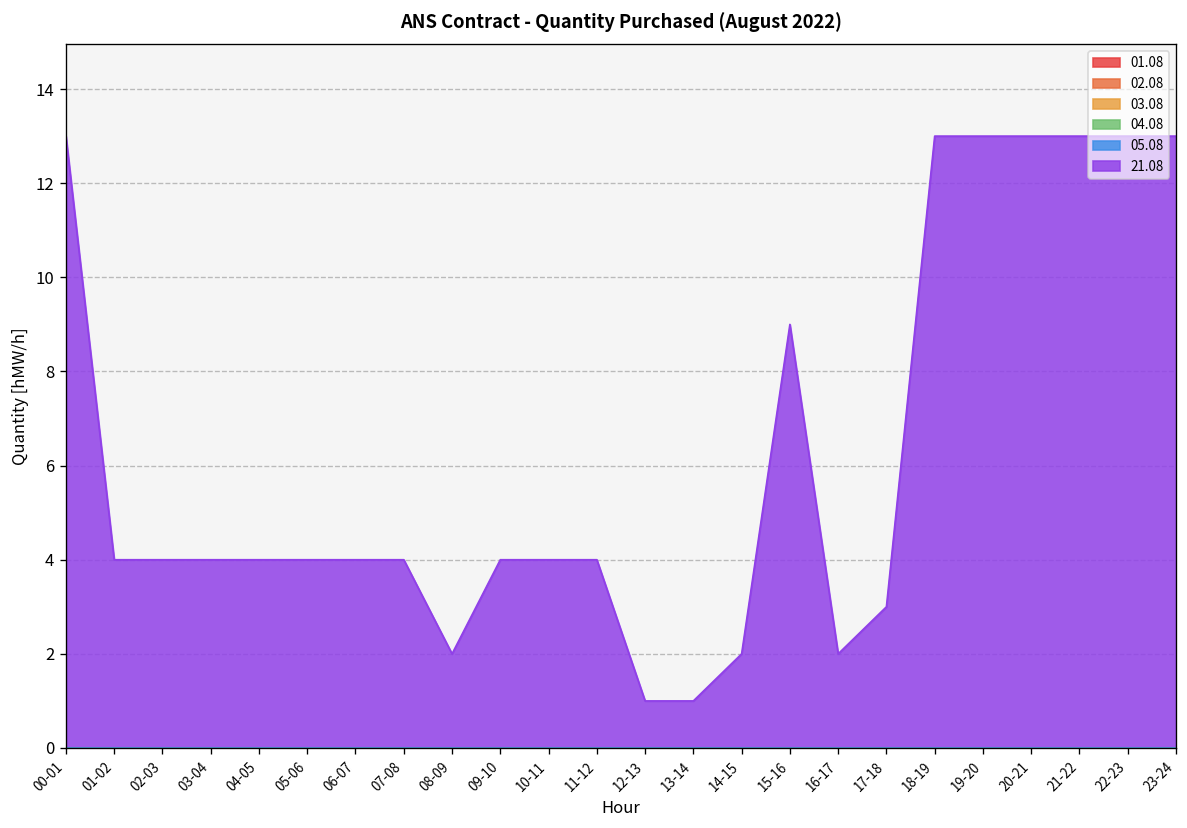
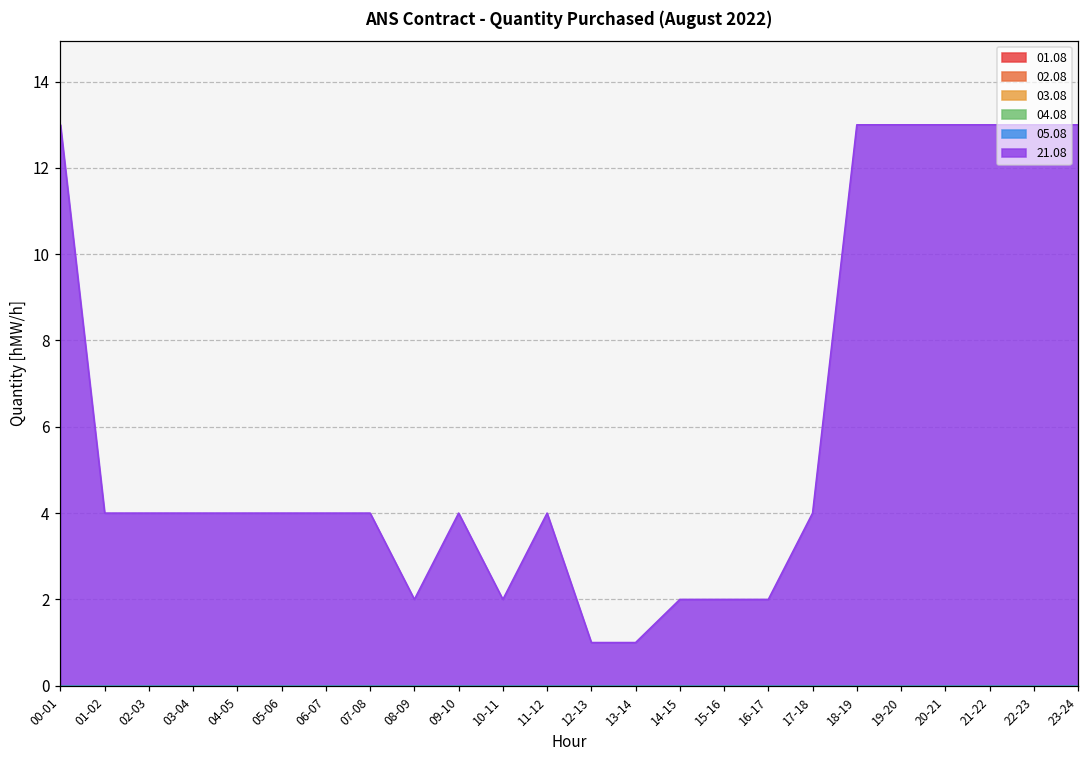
21.08, 10-11: 4 -> 2
21.08, 15-16: 9 -> 2
21.08, 17-18: 3 -> 4
